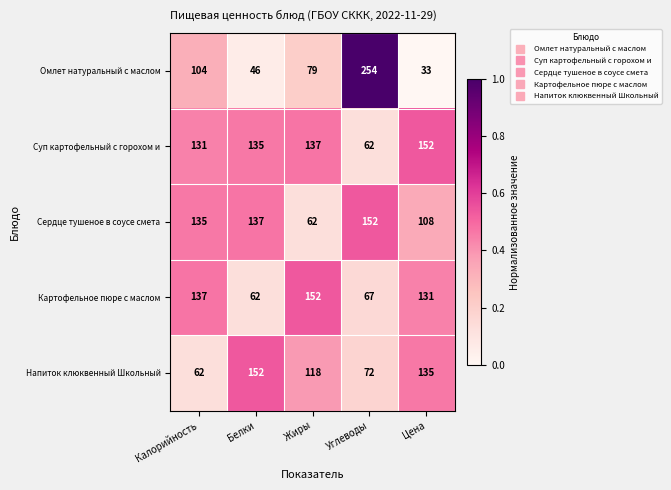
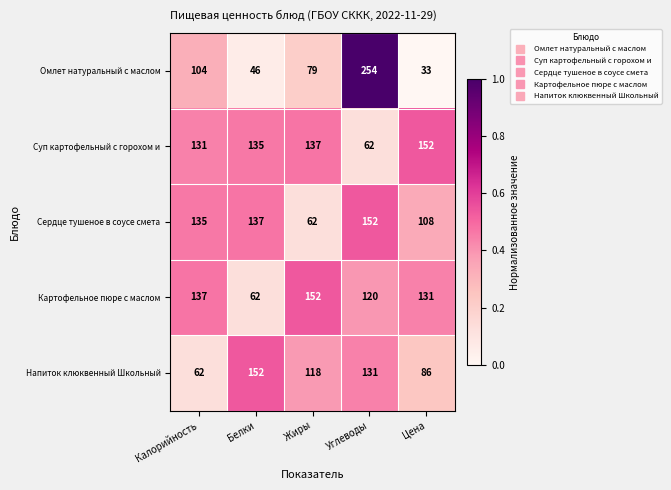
Картофельное пюре с маслом, Углеводы: 67 -> 120
Напиток клюквенный Школьный, Углеводы: 72 -> 131
Напиток клюквенный Школьный, Цена: 135 -> 86
